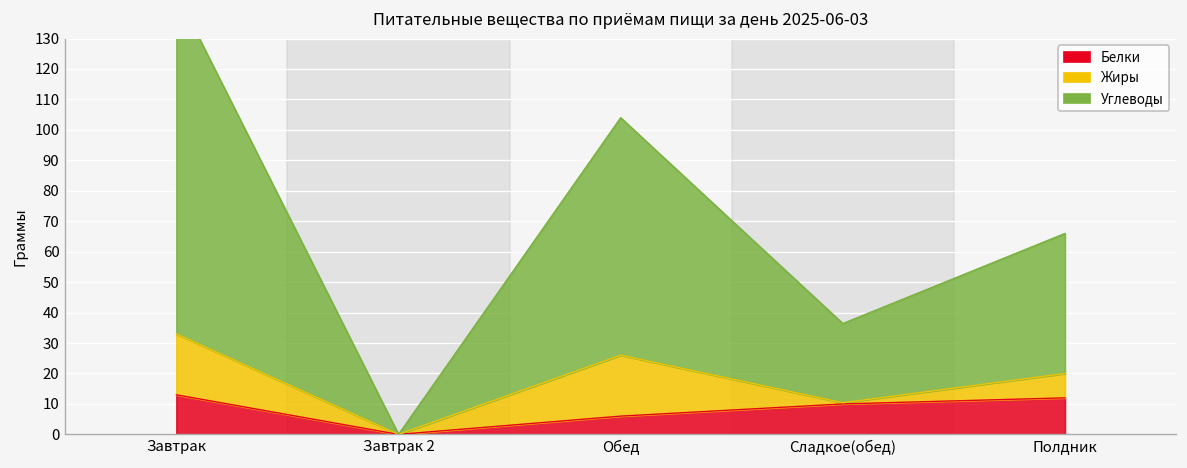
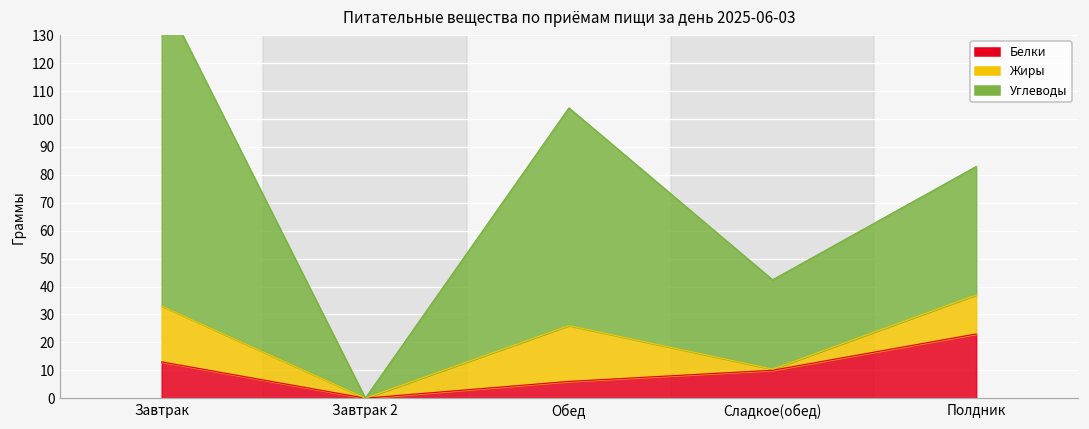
Углеводы, Сладкое(обед): 26 -> 32
Белки, Полдник: 12 -> 23
Жиры, Полдник: 8 -> 14
